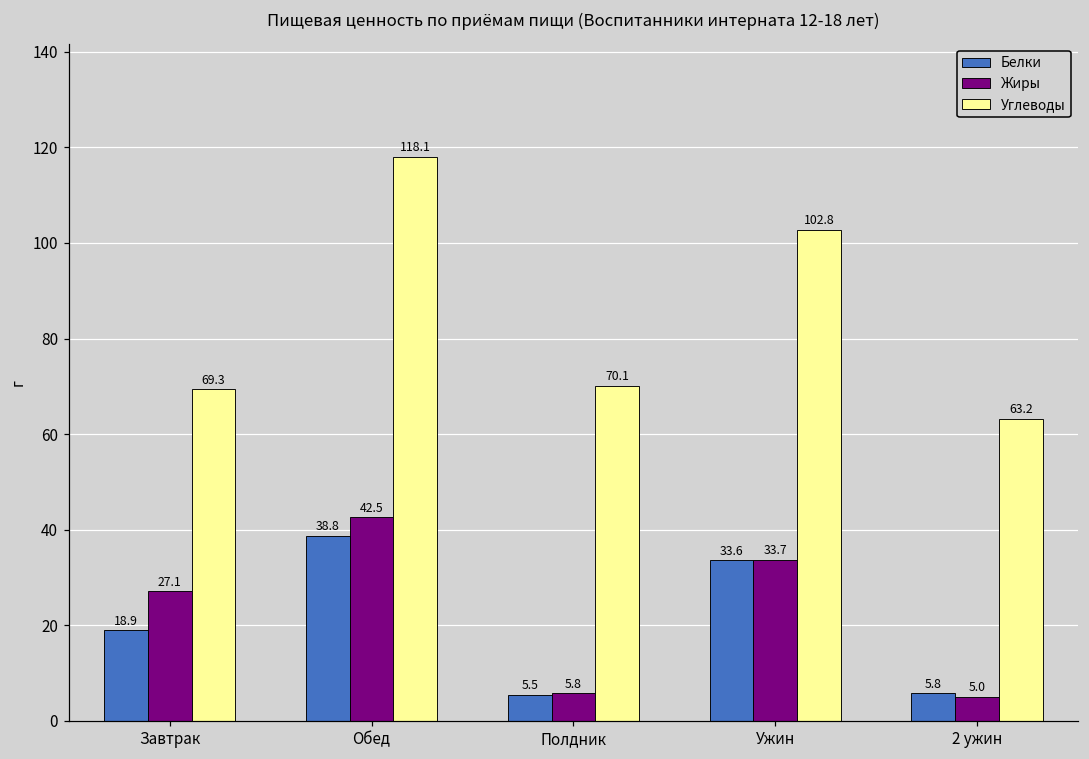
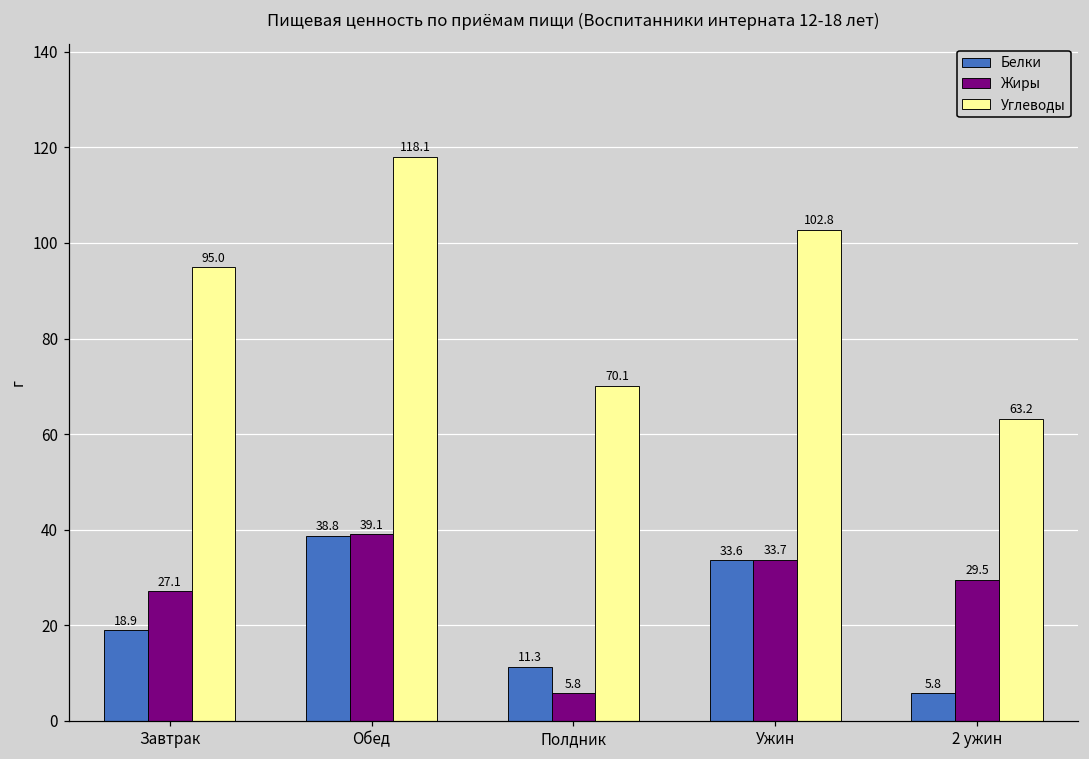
Углеводы, Завтрак: 69.3 -> 95.0
Жиры, Обед: 42.5 -> 39.1
Белки, Полдник: 5.5 -> 11.3
Жиры, 2 ужин: 5.0 -> 29.5
